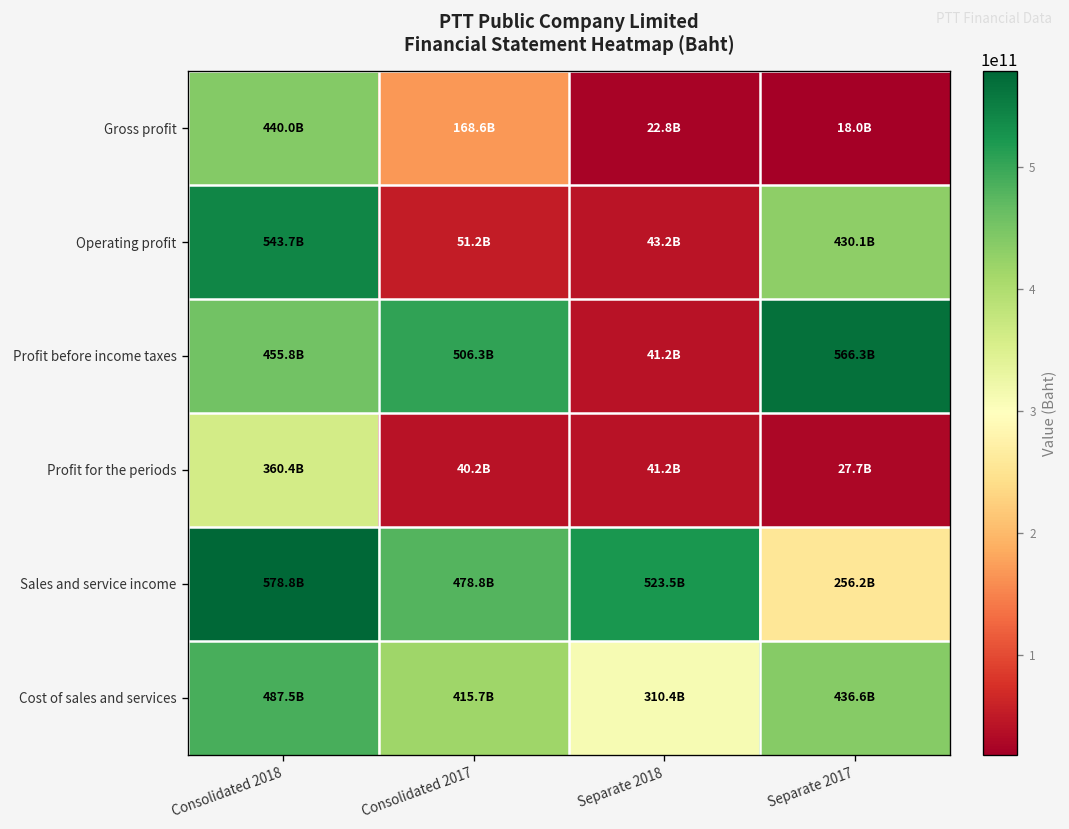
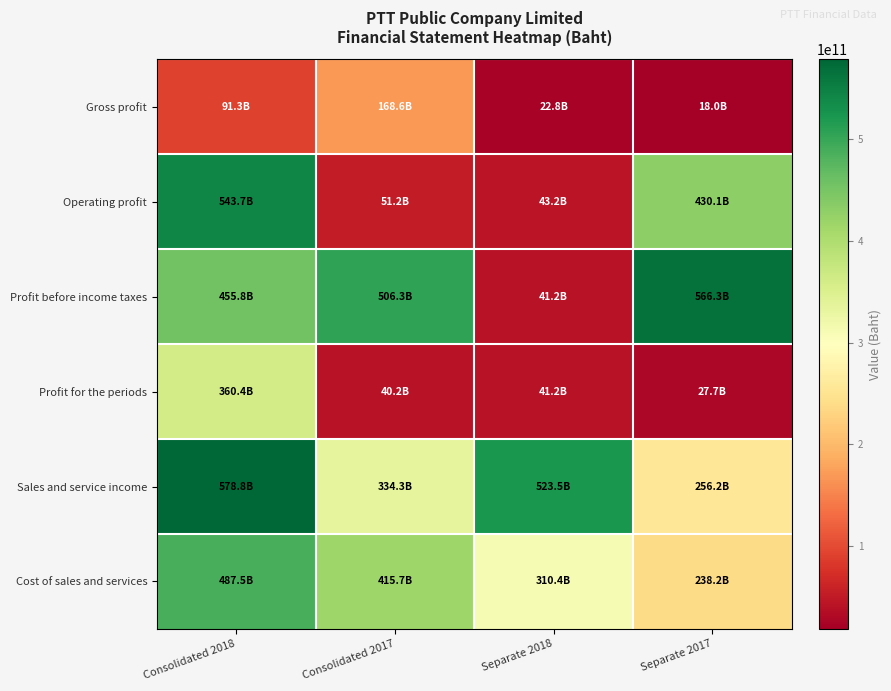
Gross profit, Consolidated 2018: 440.0B -> 91.3B
Sales and service income, Consolidated 2017: 478.8B -> 334.3B
Cost of sales and services, Separate 2017: 436.6B -> 238.2B
